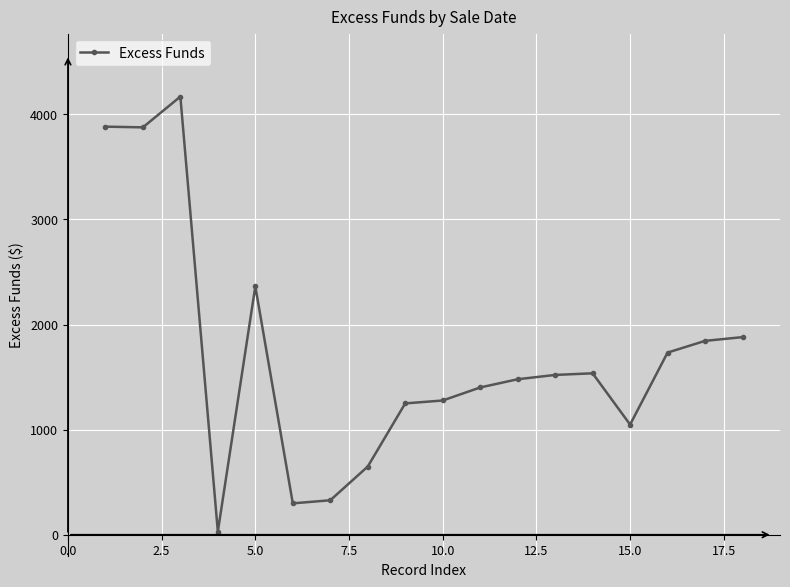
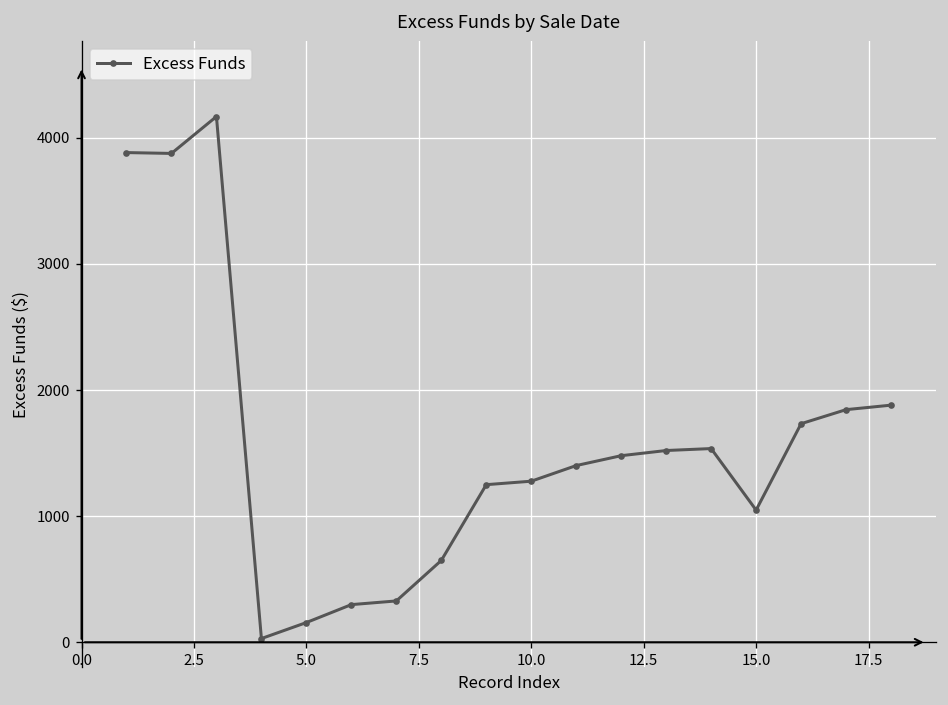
5.0: 2360 -> 160
